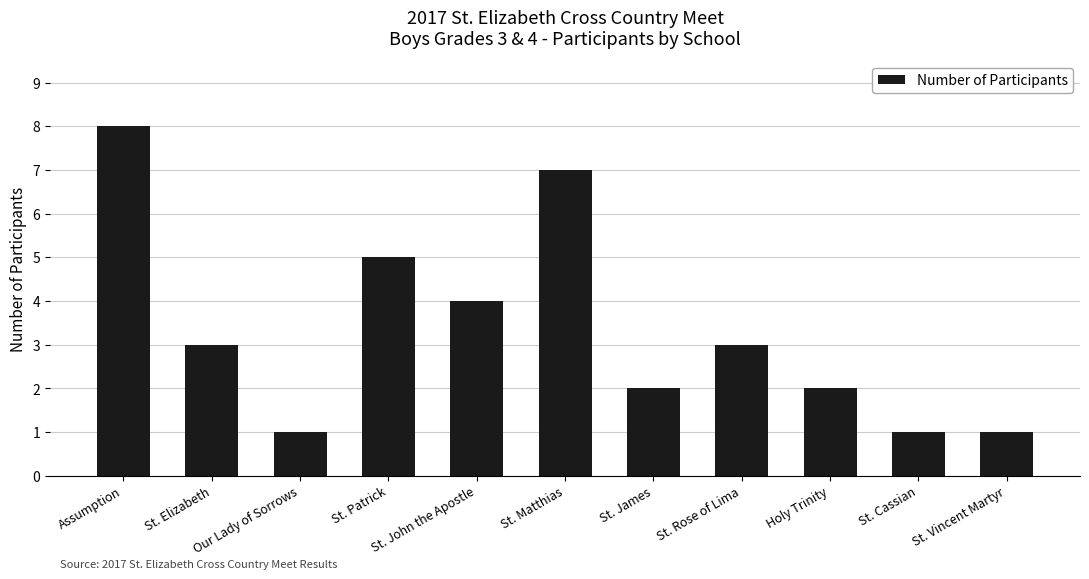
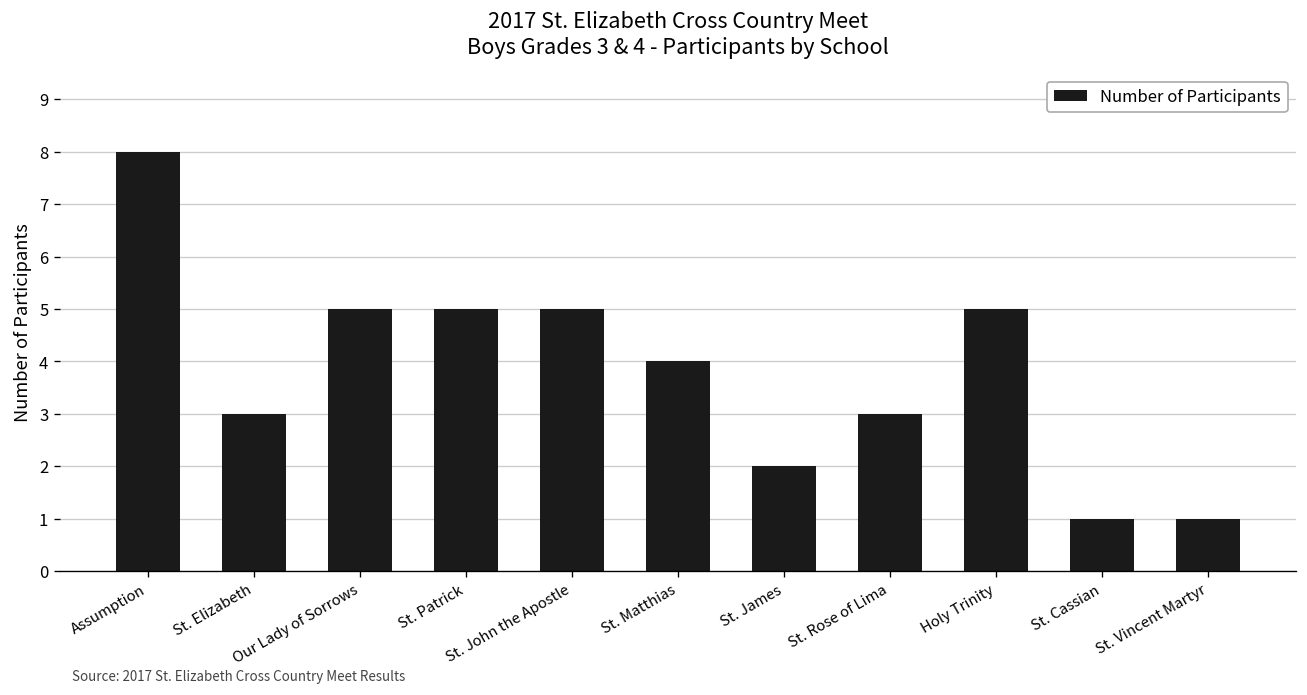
Our Lady of Sorrows: 1 -> 5
St. John the Apostle: 4 -> 5
St. Matthias: 7 -> 4
Holy Trinity: 2 -> 5
